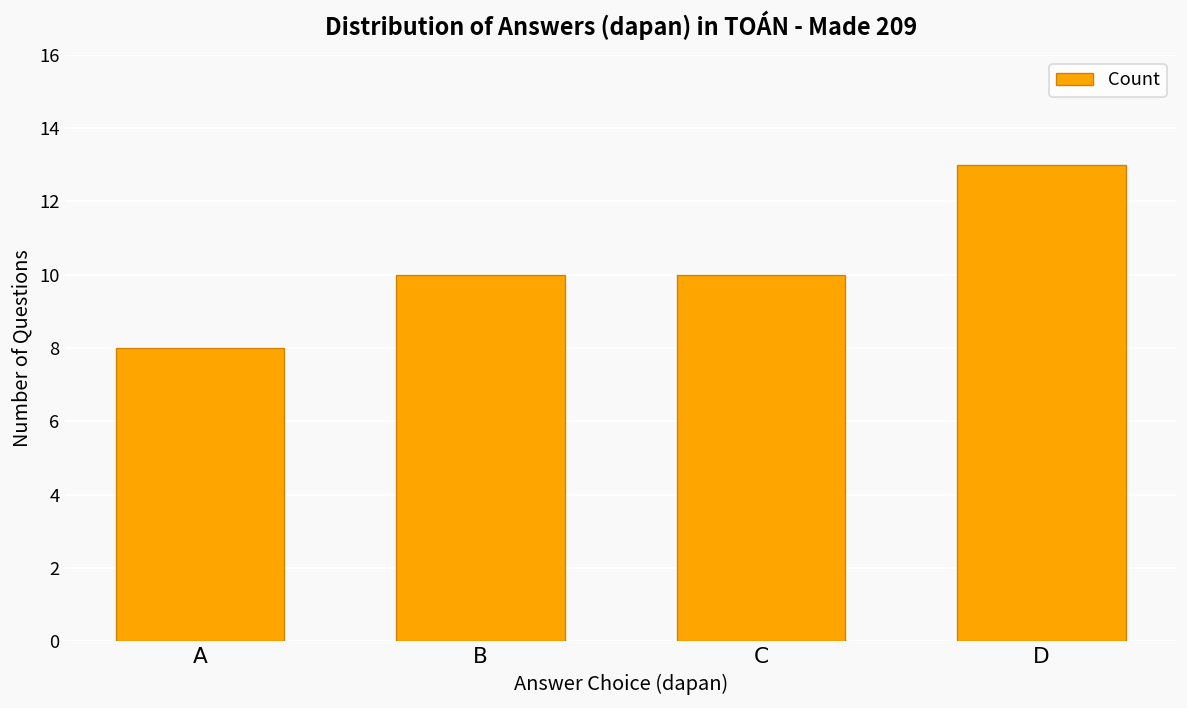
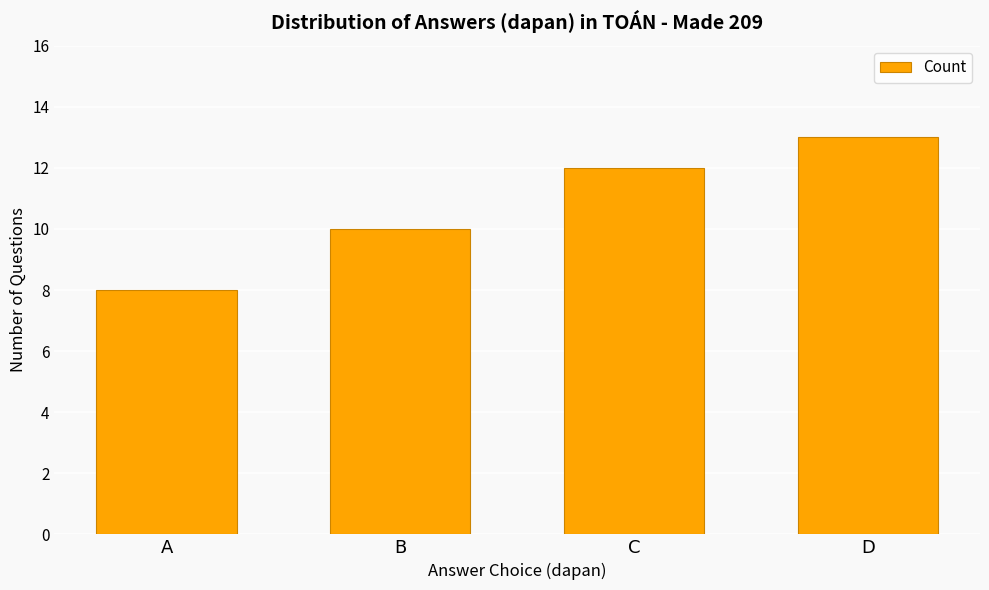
C: 10 -> 12
